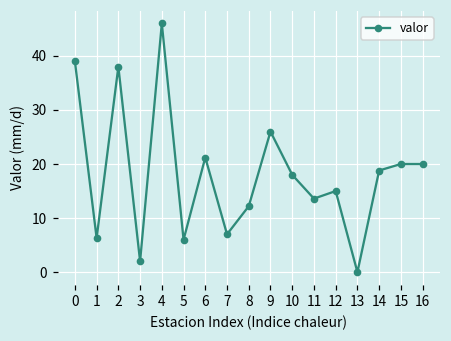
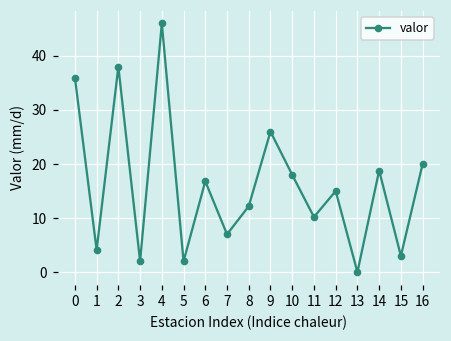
0: 39 -> 36
1: 6 -> 4
5: 6 -> 2
6: 21 -> 17
11: 14 -> 10
15: 20 -> 3
